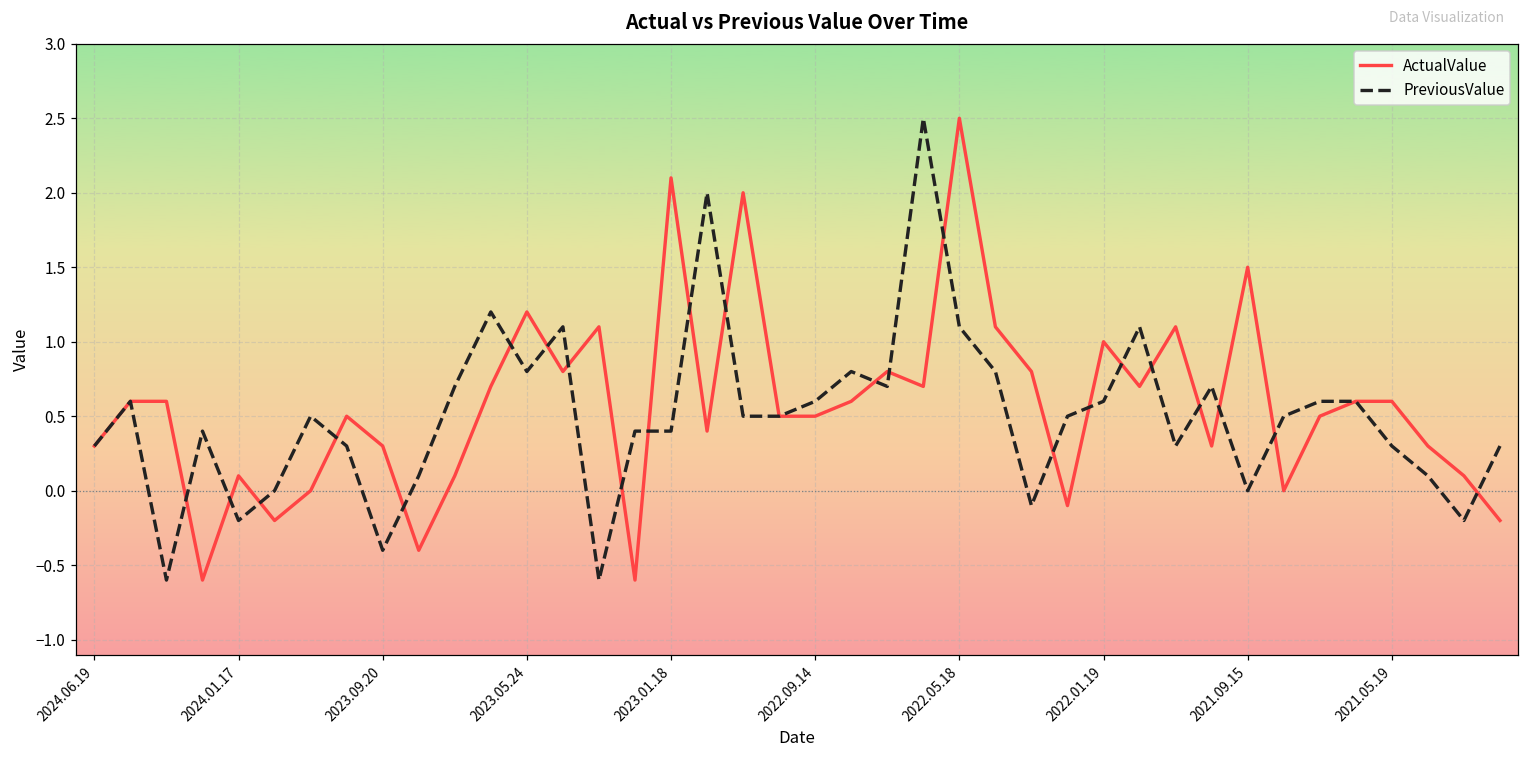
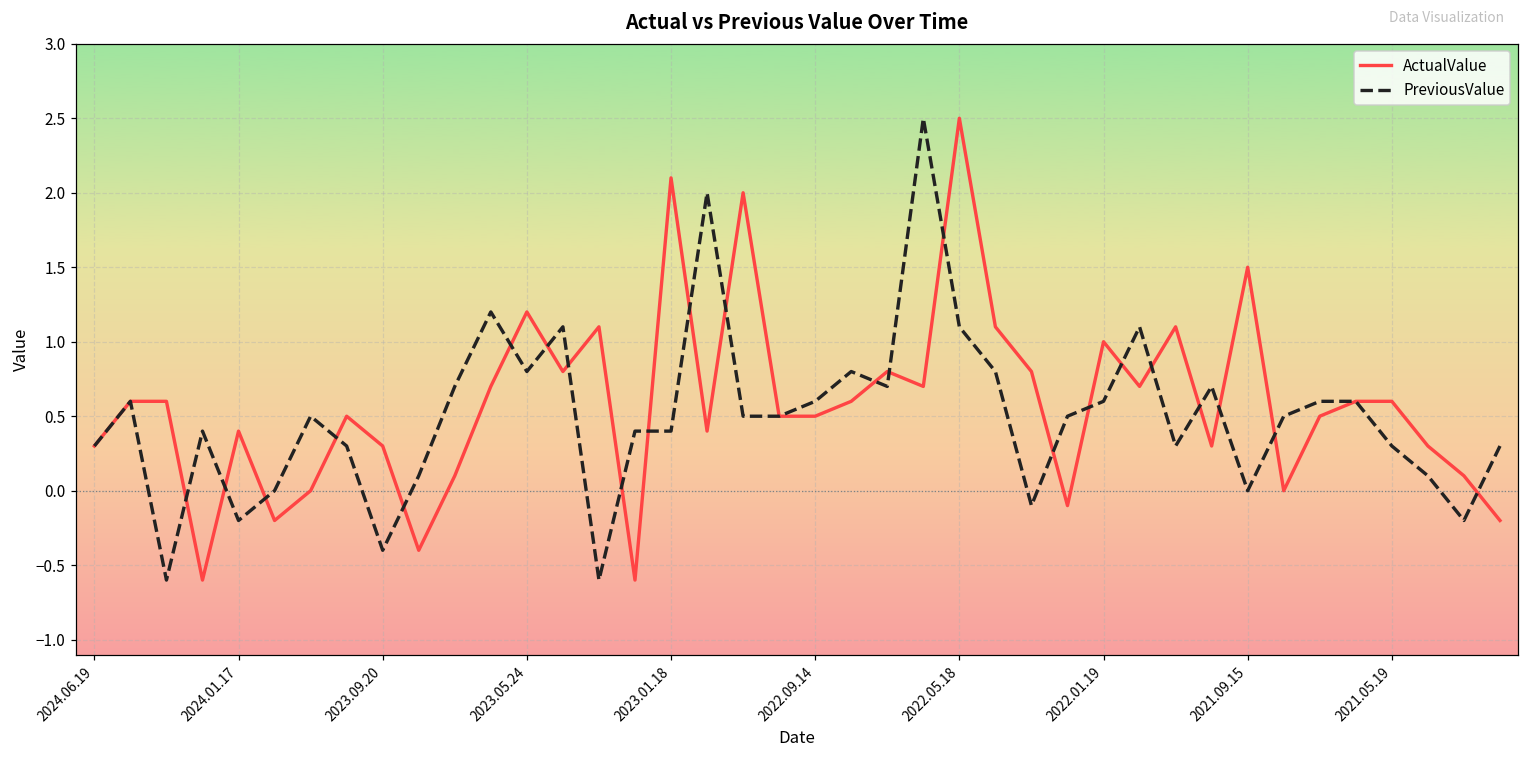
ActualValue, 2024.01.17: 0.1 -> 0.4
